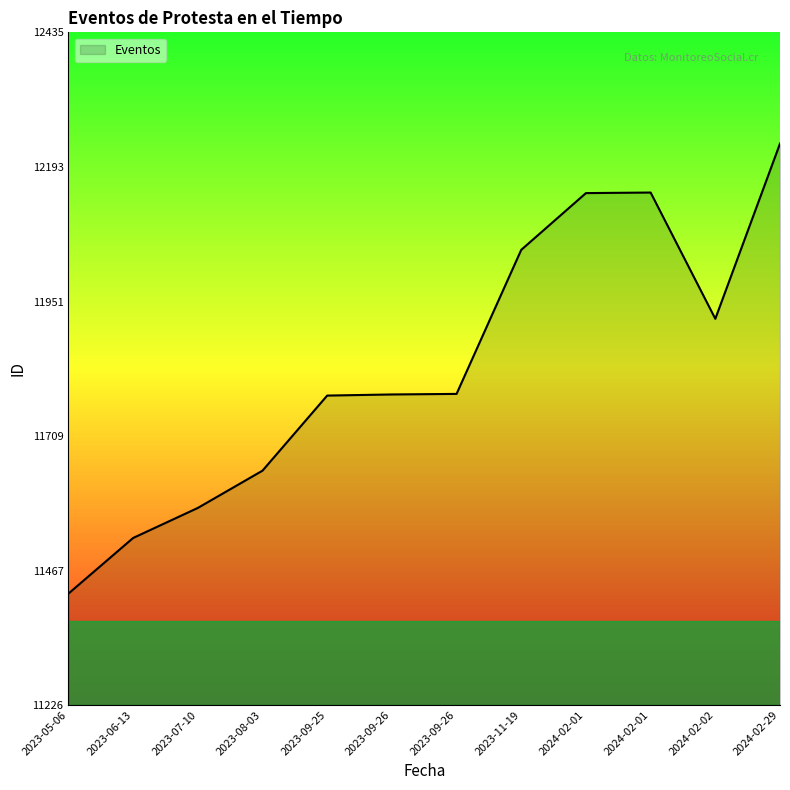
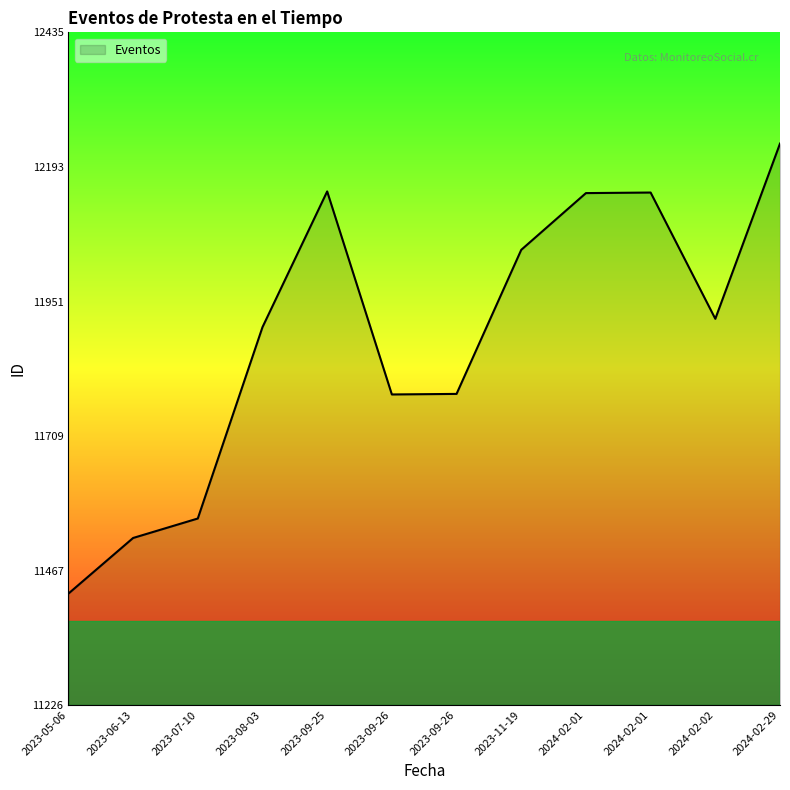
2023-07-10: 11580 -> 11560
2023-08-03: 11650 -> 11910
2023-09-25: 11780 -> 12150
